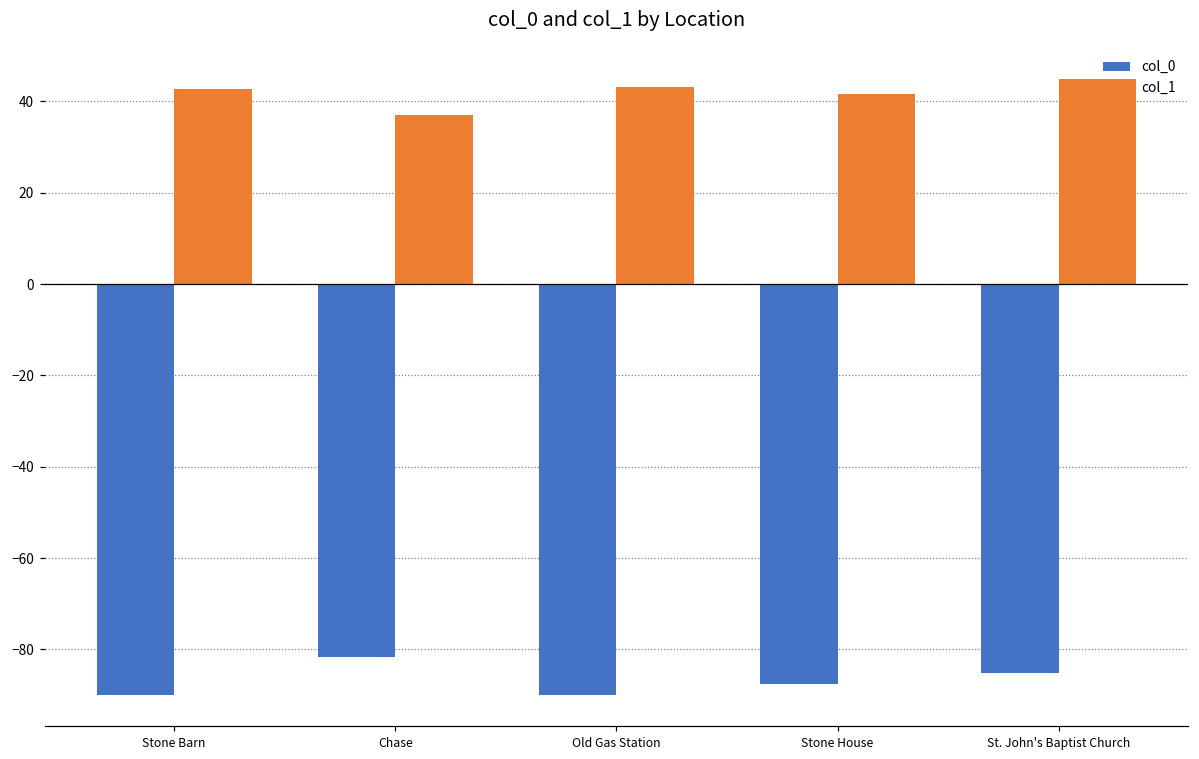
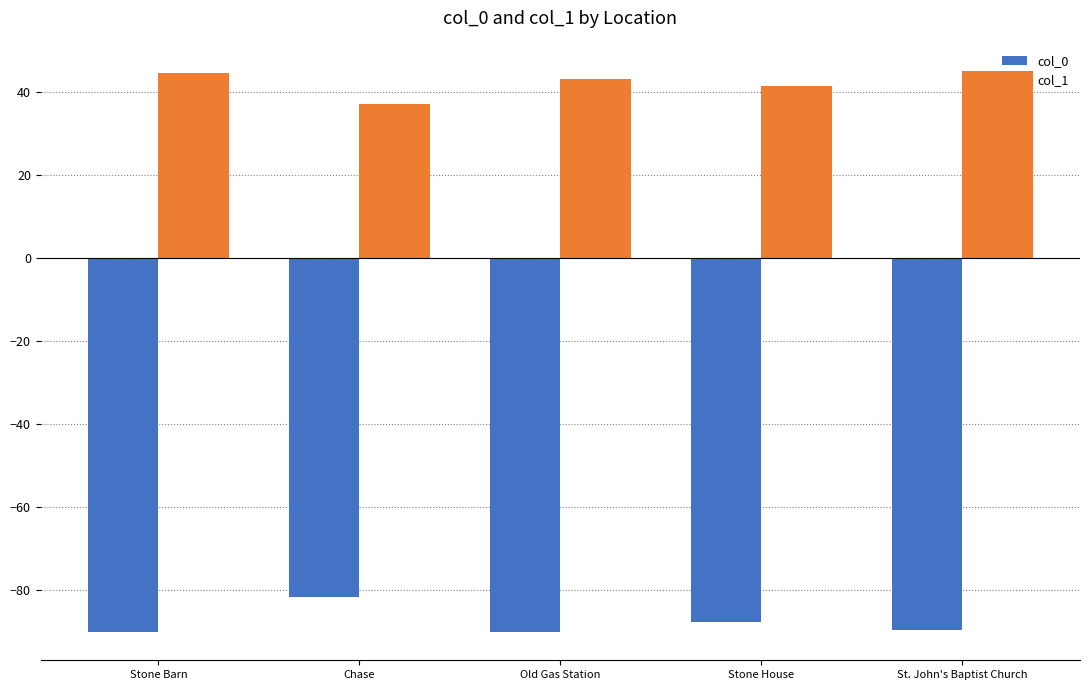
col_1, Stone Barn: 43 -> 45
col_0, St. John's Baptist Church: -85 -> -90
